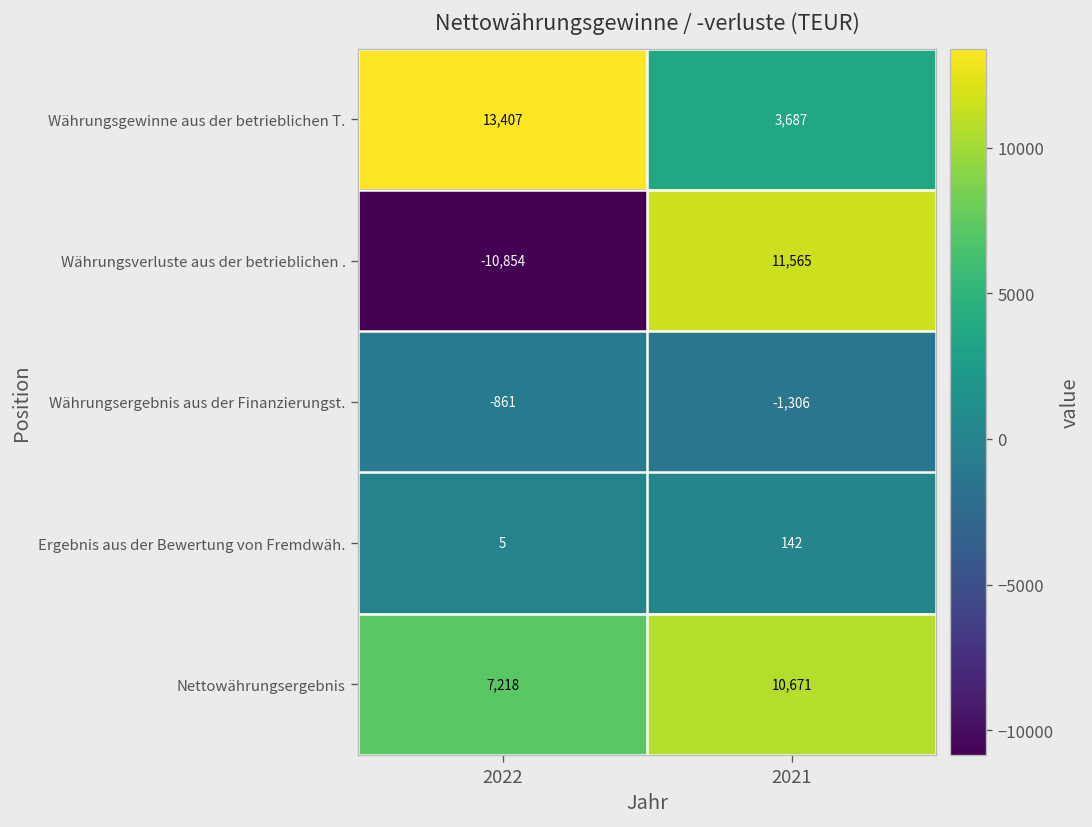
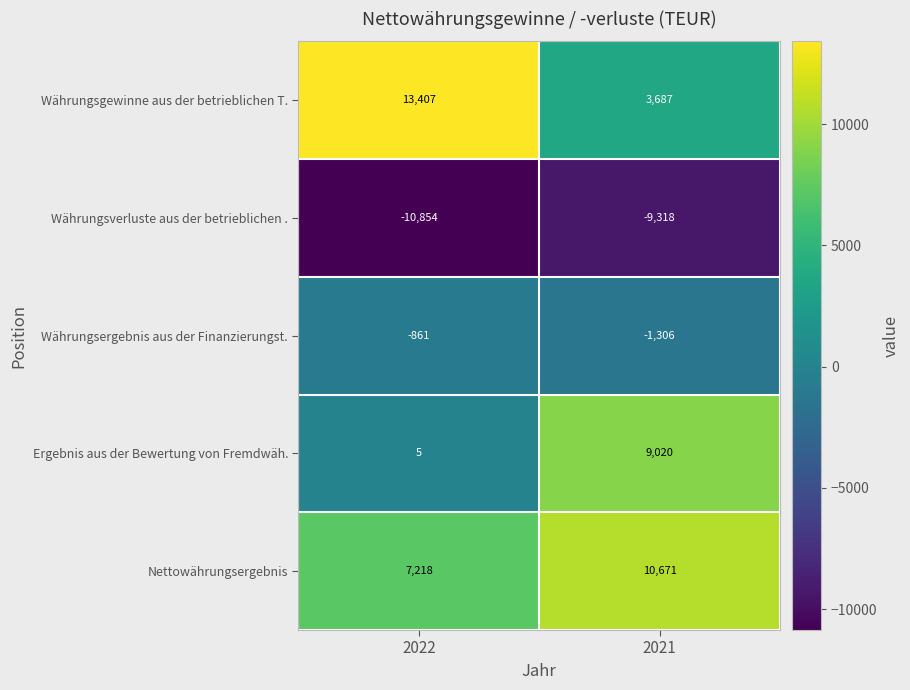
Währungsverluste aus der betrieblichen ., 2021: 11,565 -> -9,318
Ergebnis aus der Bewertung von Fremdwäh., 2021: 142 -> 9,020
